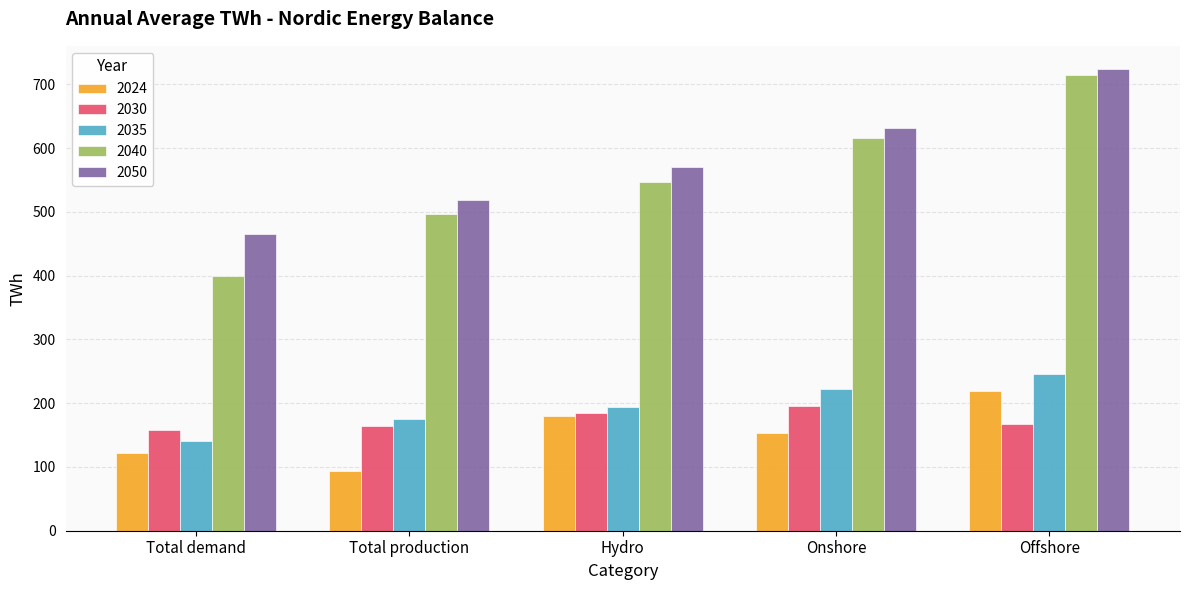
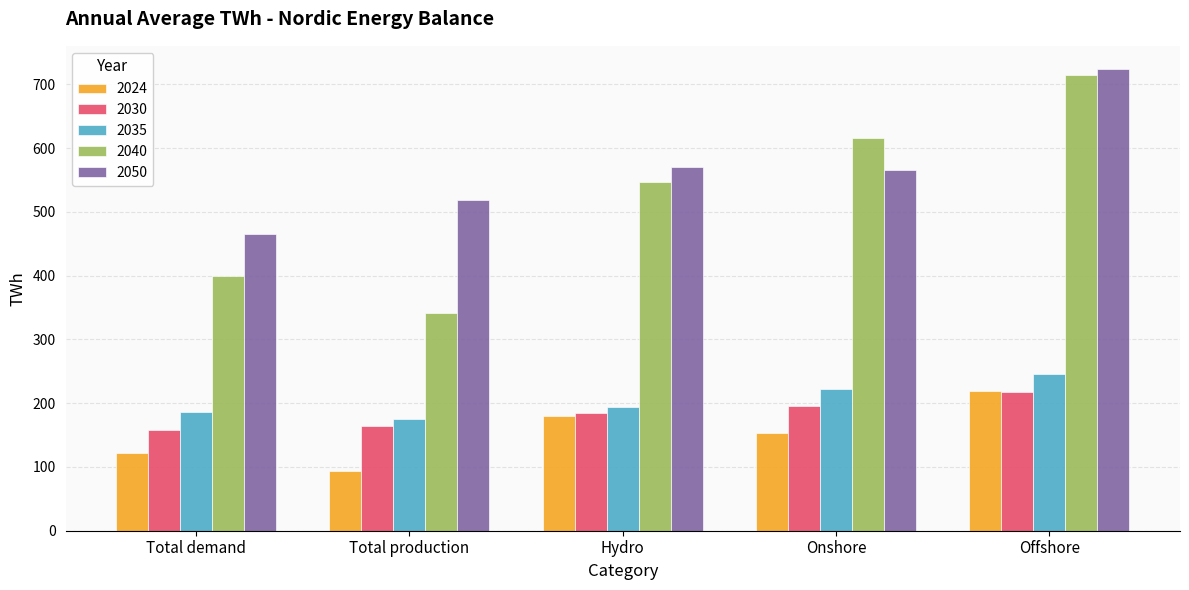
2035, Total demand: 140 -> 190
2040, Total production: 500 -> 340
2050, Onshore: 630 -> 570
2030, Offshore: 170 -> 220
